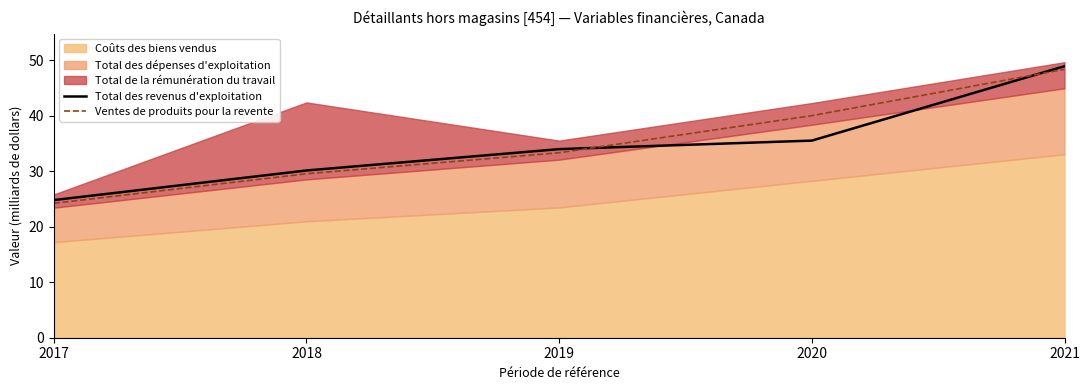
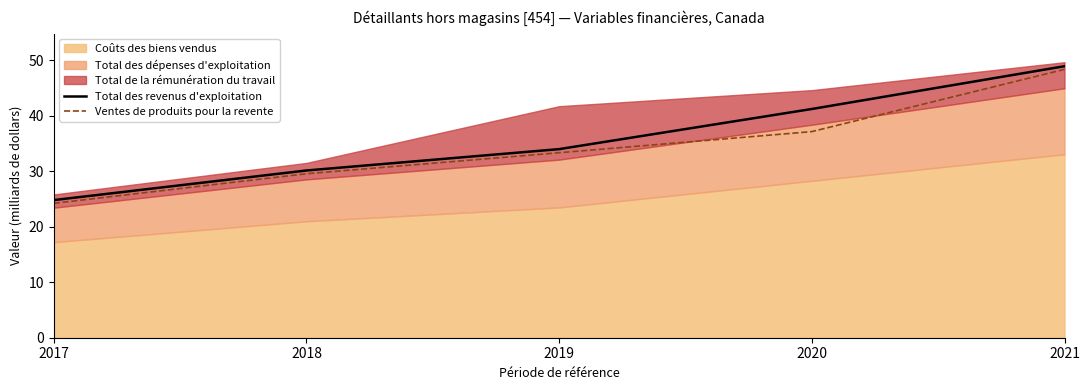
Total de la rémunération du travail, 2018: 14 -> 3
Total de la rémunération du travail, 2019: 3 -> 10
Total des revenus d'exploitation, 2020: 36 -> 41
Ventes de produits pour la revente, 2020: 40 -> 37
Total de la rémunération du travail, 2020: 4 -> 6
